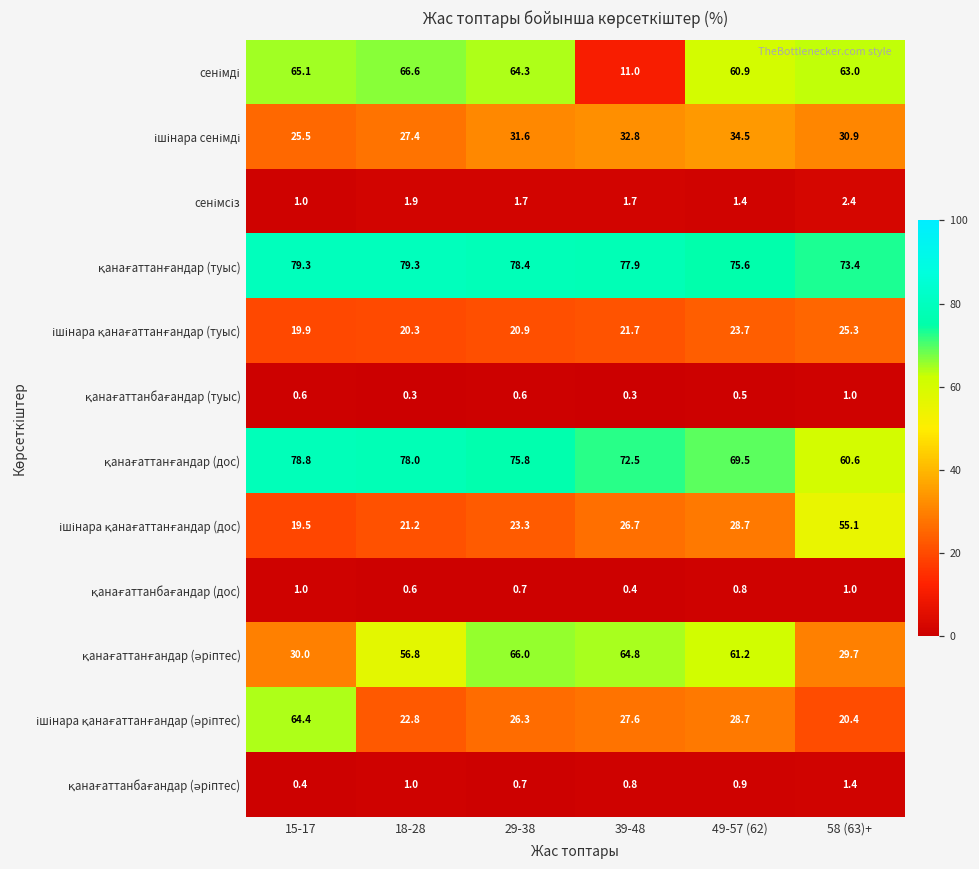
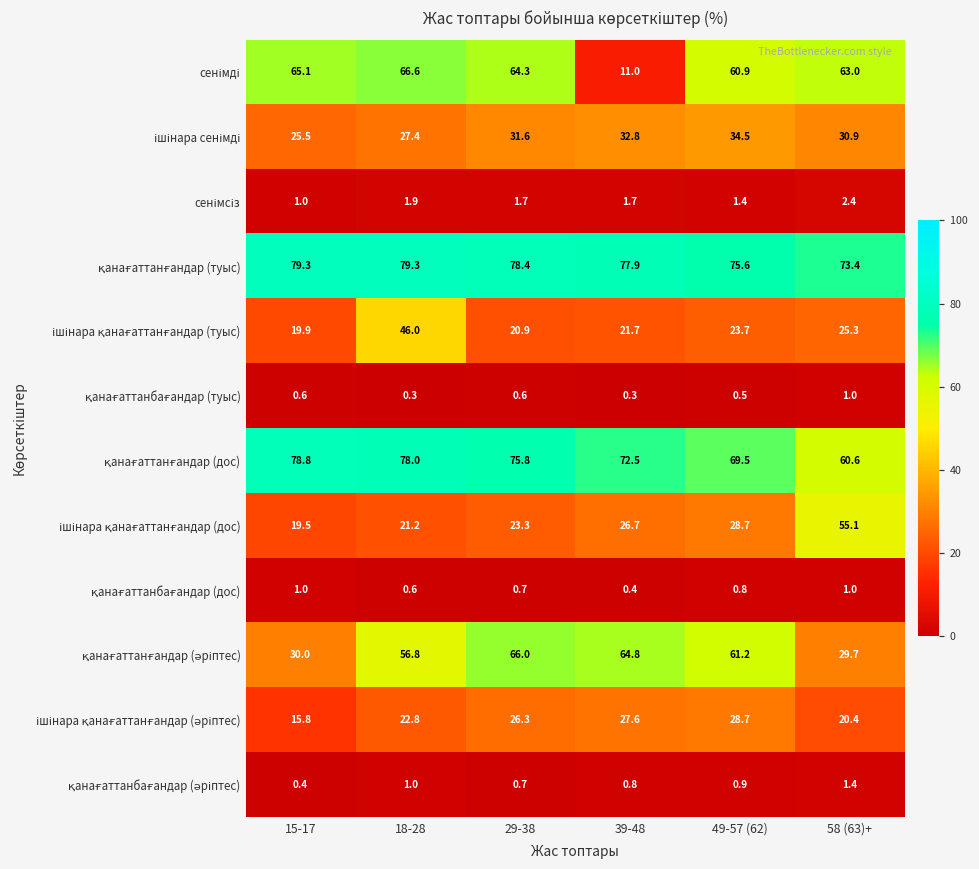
ішінара қанағаттанғандар (туыс), 18-28: 20.3 -> 46.0
ішінара қанағаттанғандар (әріптес), 15-17: 64.4 -> 15.8
